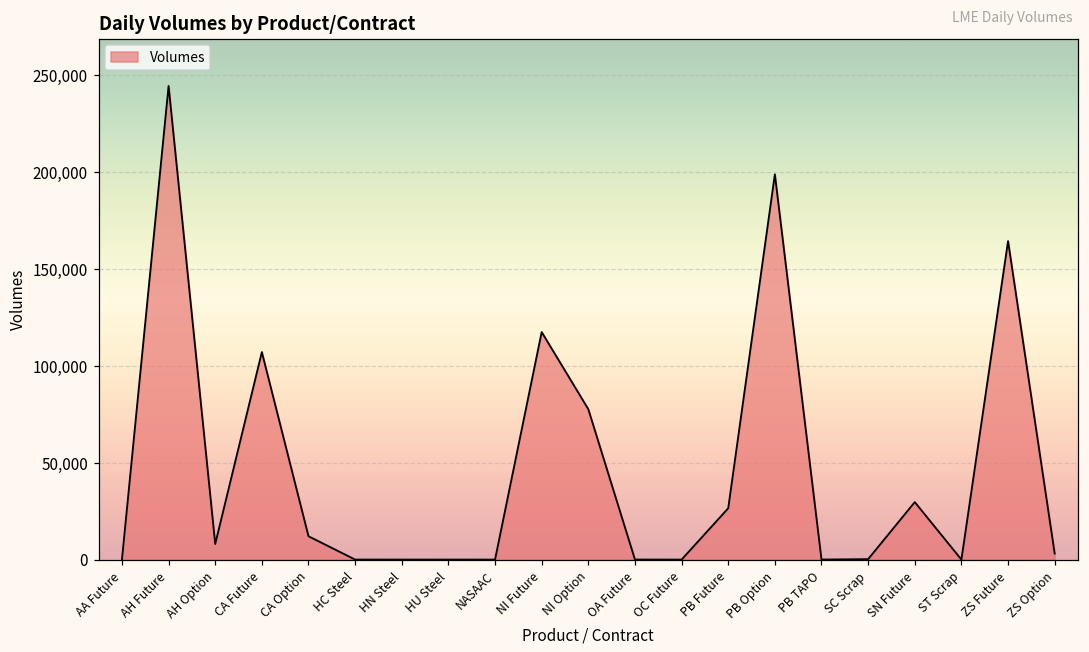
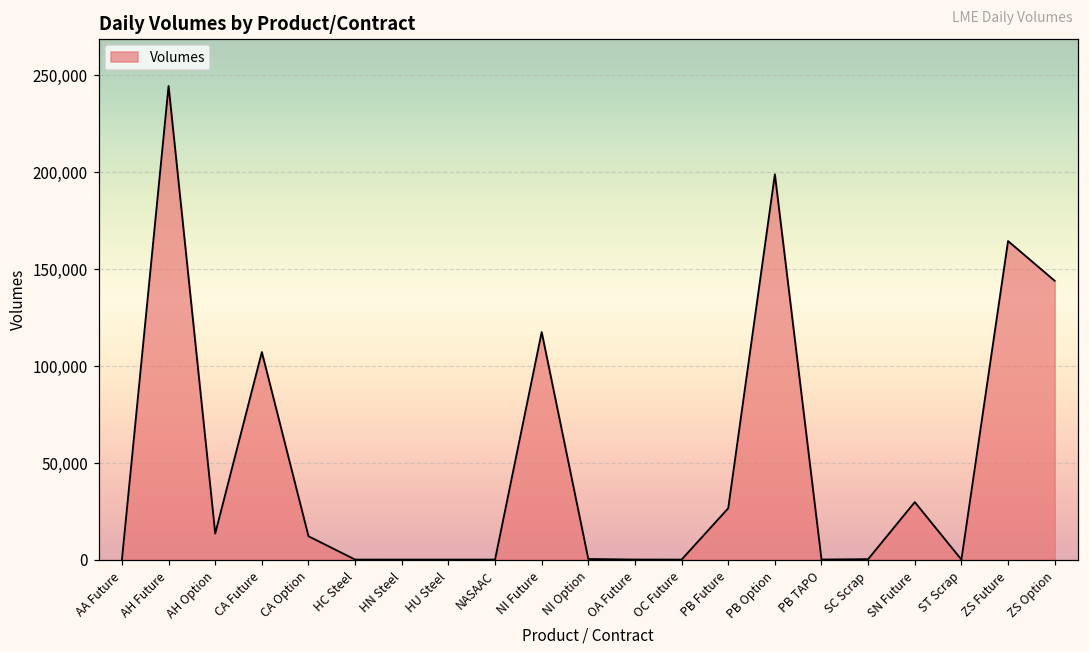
AH Option: 8,000 -> 13,000
NI Option: 78,000 -> 0
ZS Option: 3,000 -> 144,000
